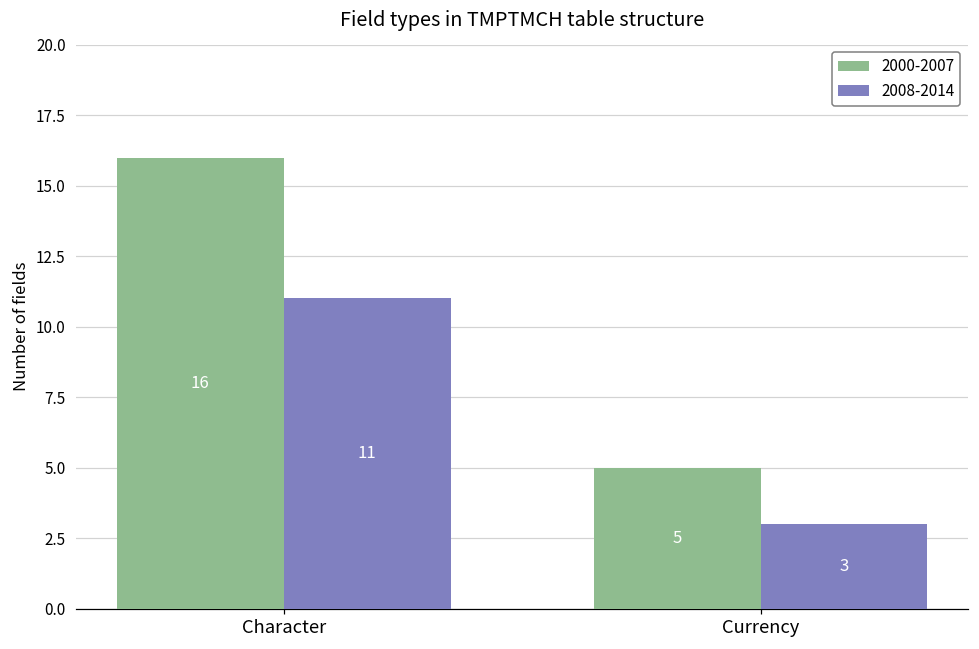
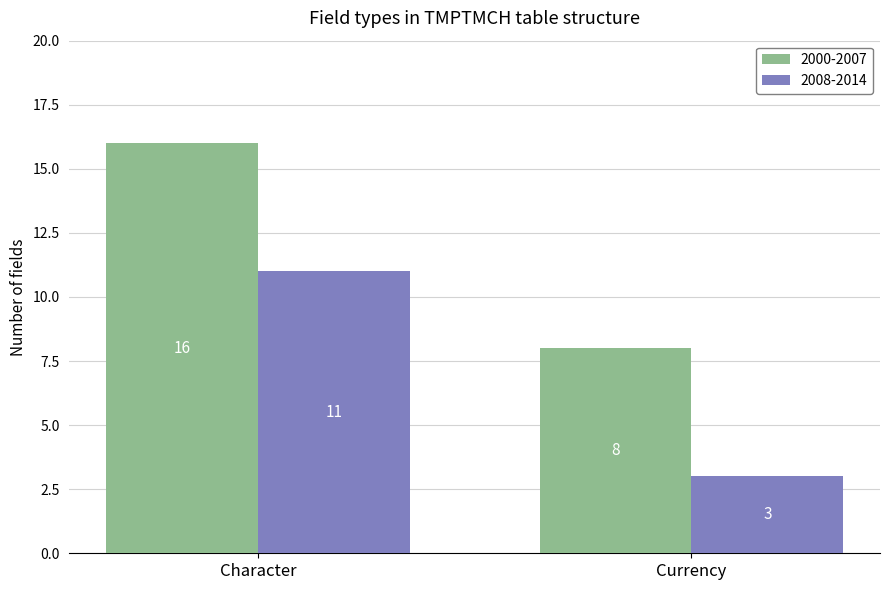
2000-2007, Currency: 5 -> 8
